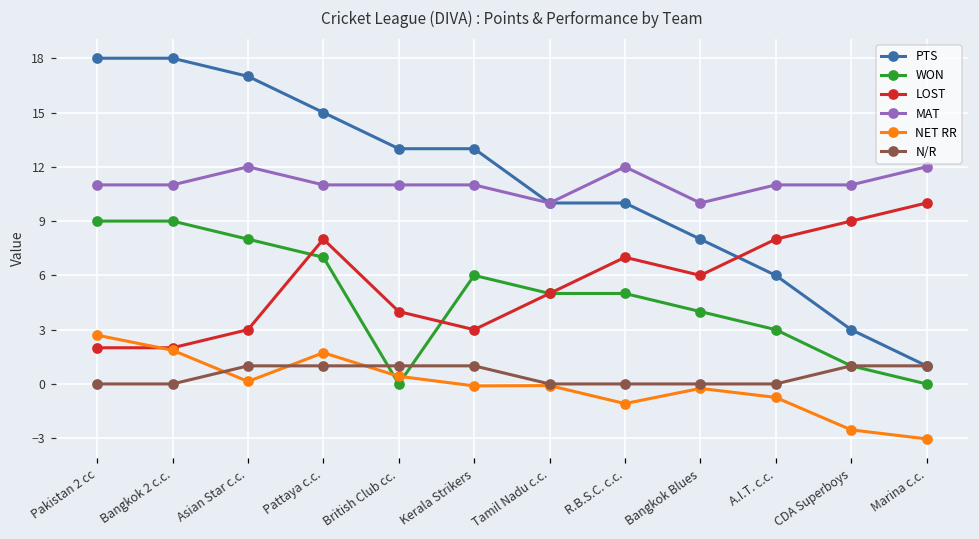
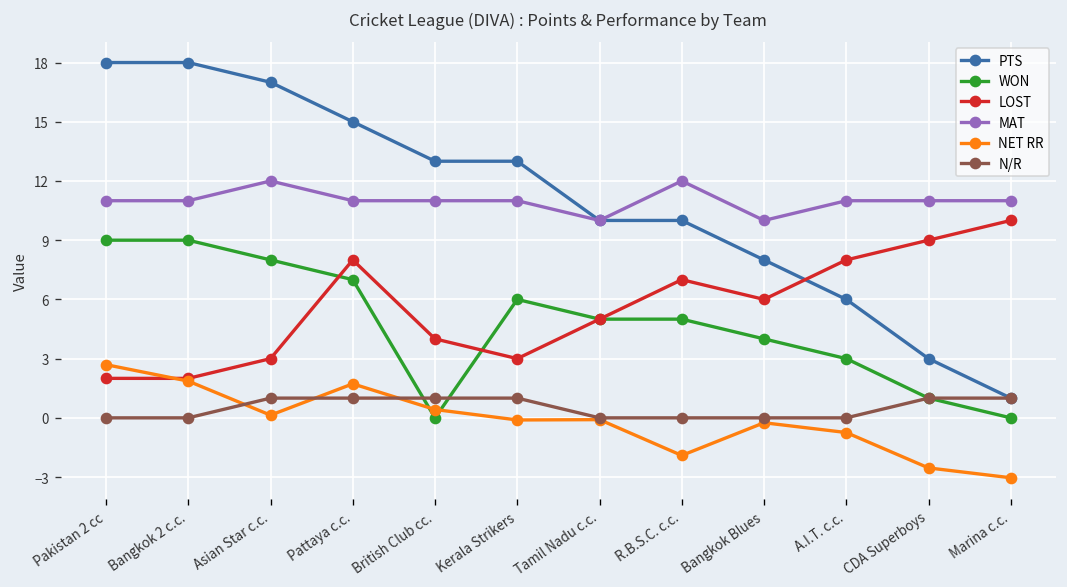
NET RR, R.B.S.C. c.c.: -1.1 -> -1.9
MAT, Marina c.c.: 12 -> 11
